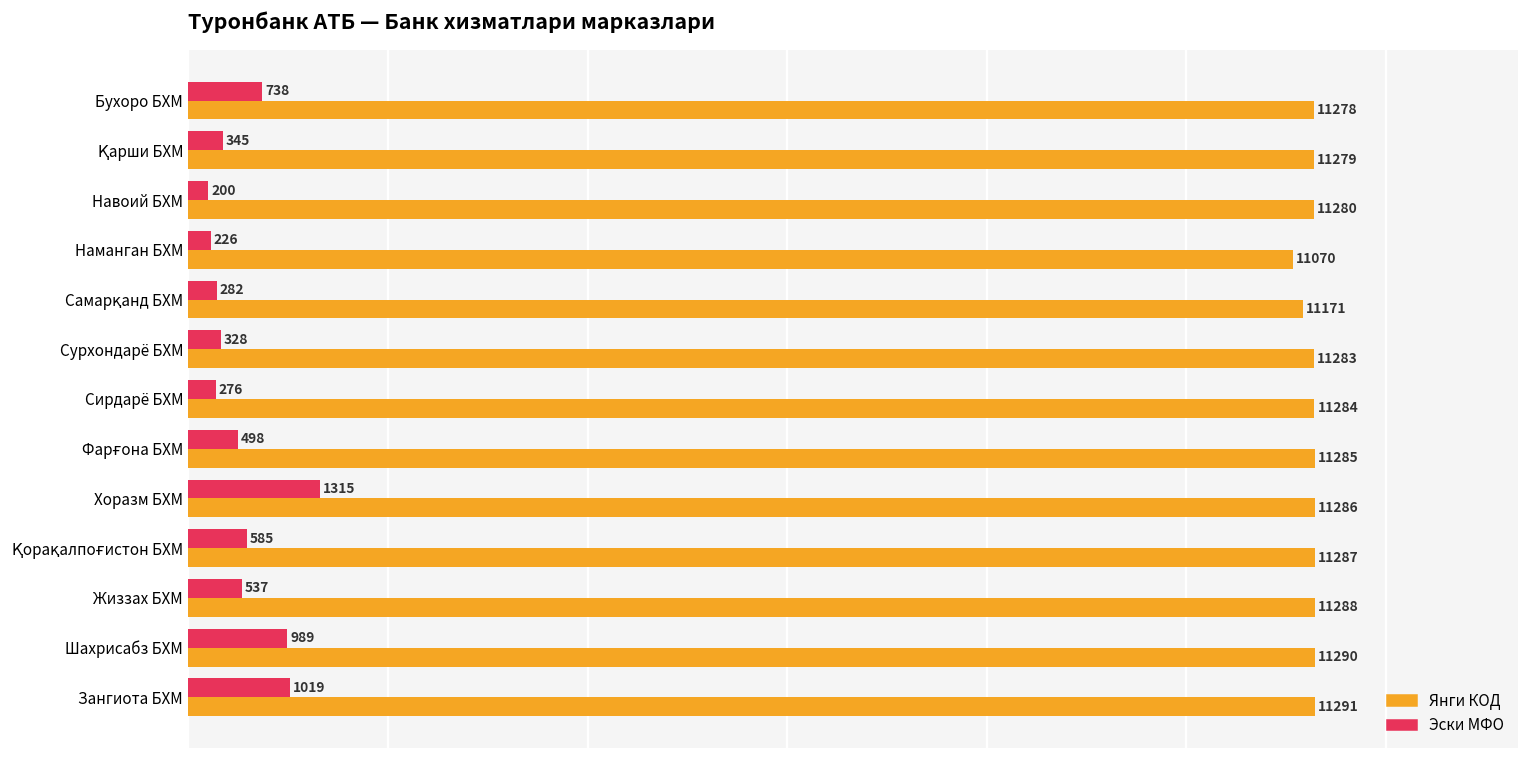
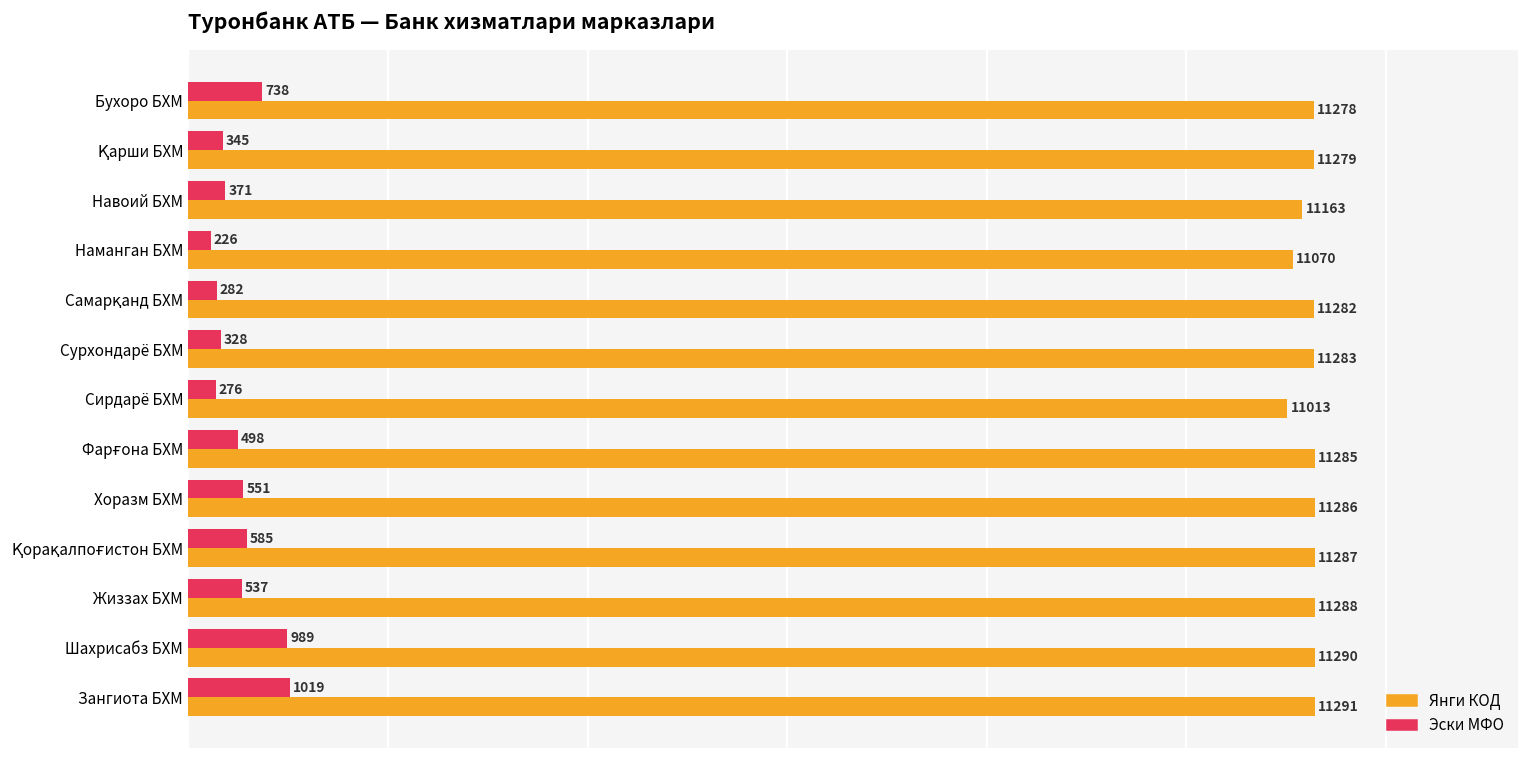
Эски МФО, Навоий БХМ: 200 -> 371
Янги КОД, Навоий БХМ: 11280 -> 11163
Янги КОД, Самарқанд БХМ: 11171 -> 11282
Янги КОД, Сирдарё БХМ: 11284 -> 11013
Эски МФО, Хоразм БХМ: 1315 -> 551
